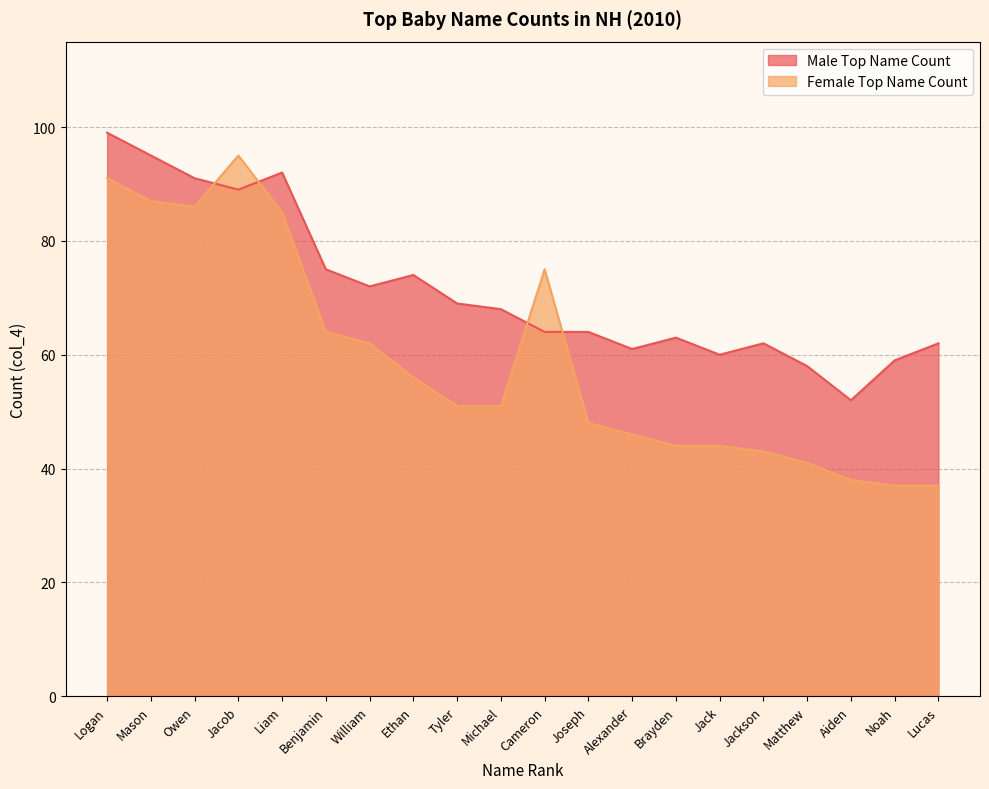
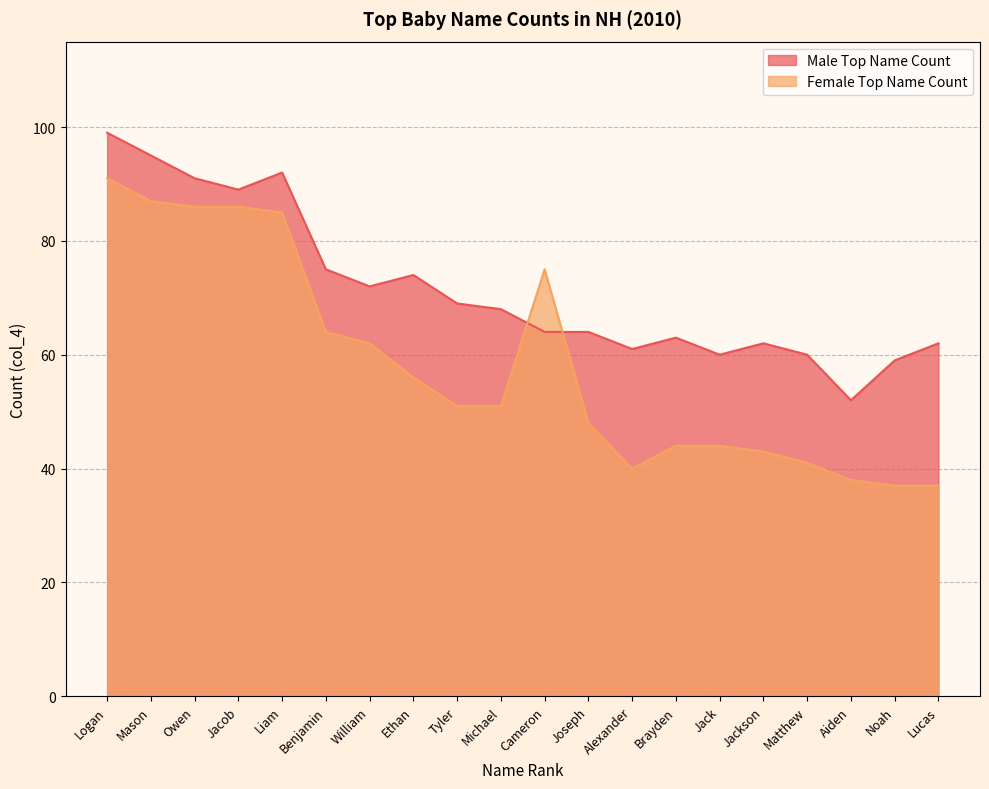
Female Top Name Count, Jacob: 95 -> 86
Female Top Name Count, Alexander: 46 -> 40
Male Top Name Count, Matthew: 58 -> 60
